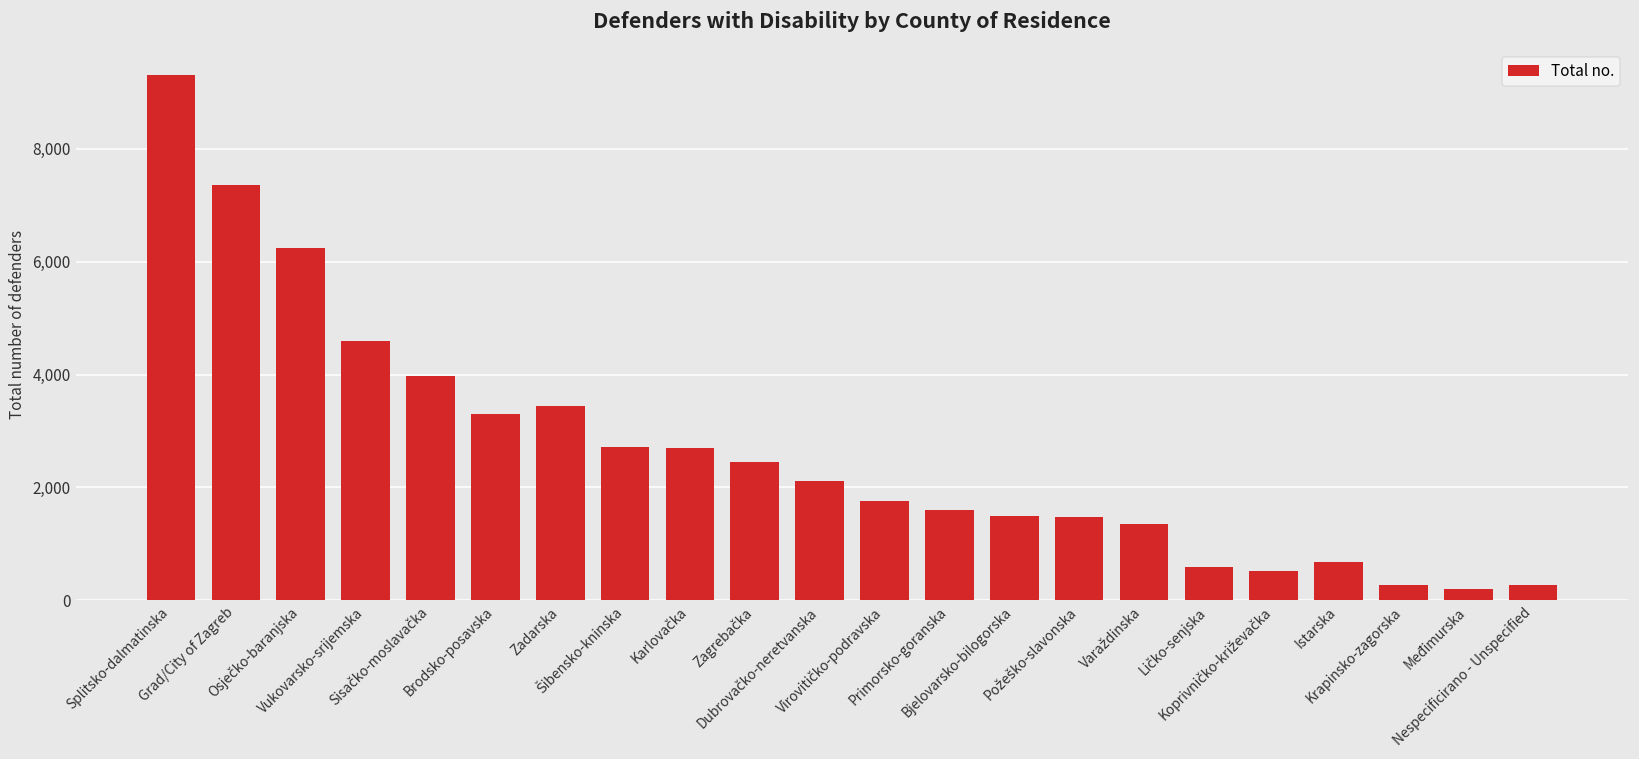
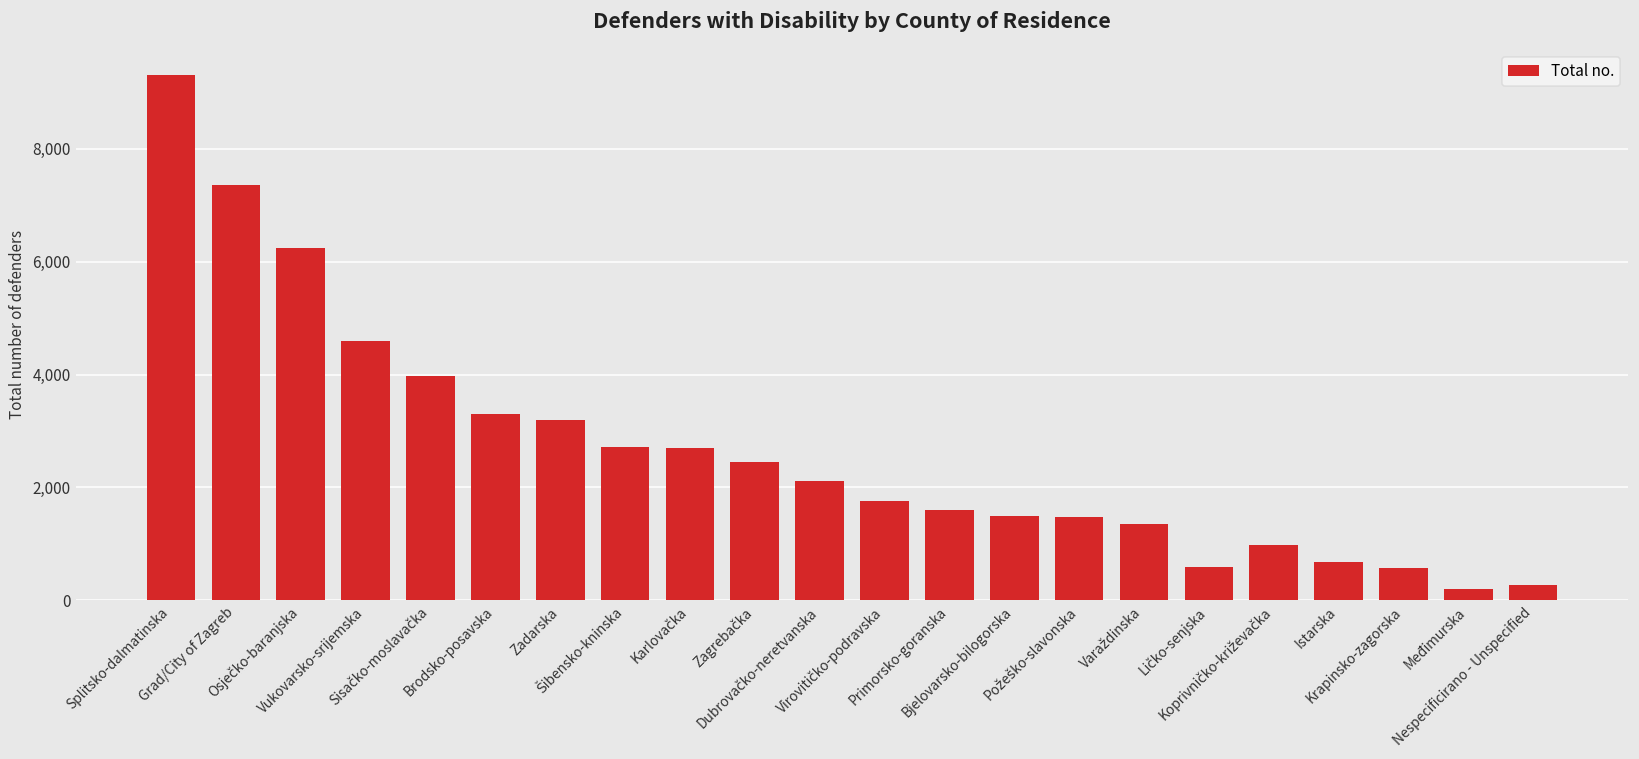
Zadarska: 3,400 -> 3,200
Koprivničko-križevačka: 500 -> 1,000
Krapinsko-zagorska: 300 -> 600
